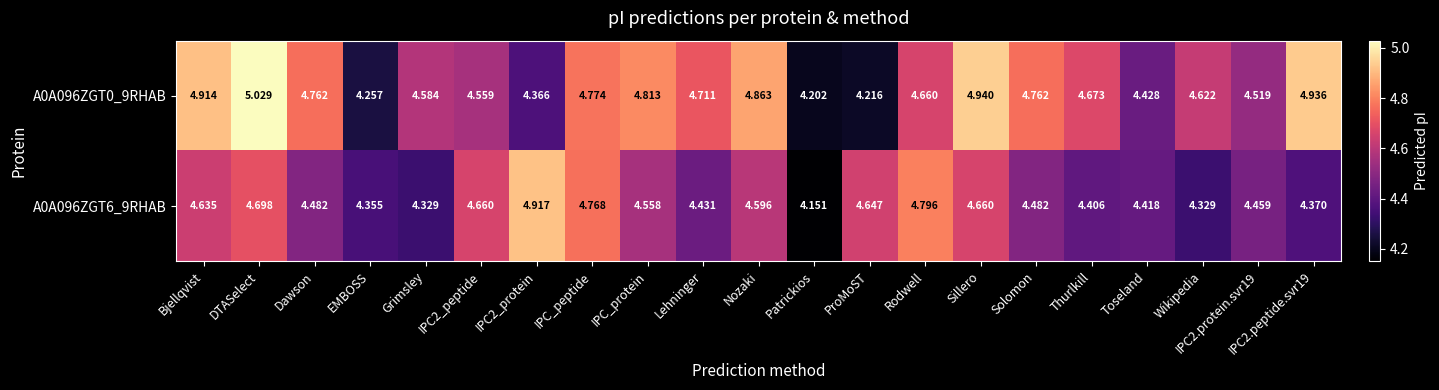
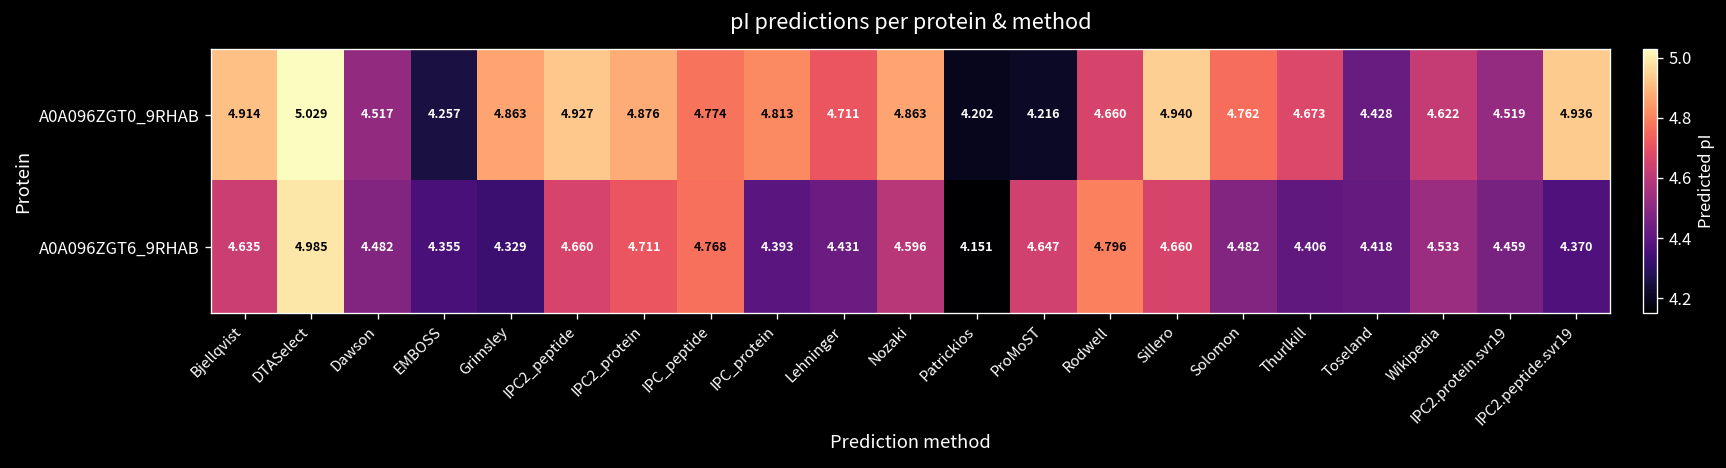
A0A096ZGT0_9RHAB, Dawson: 4.762 -> 4.517
A0A096ZGT0_9RHAB, Grimsley: 4.584 -> 4.863
A0A096ZGT0_9RHAB, IPC2_peptide: 4.559 -> 4.927
A0A096ZGT0_9RHAB, IPC2_protein: 4.366 -> 4.876
A0A096ZGT6_9RHAB, DTASelect: 4.698 -> 4.985
A0A096ZGT6_9RHAB, IPC2_protein: 4.917 -> 4.711
A0A096ZGT6_9RHAB, IPC_protein: 4.558 -> 4.393
A0A096ZGT6_9RHAB, Wikipedia: 4.329 -> 4.533
